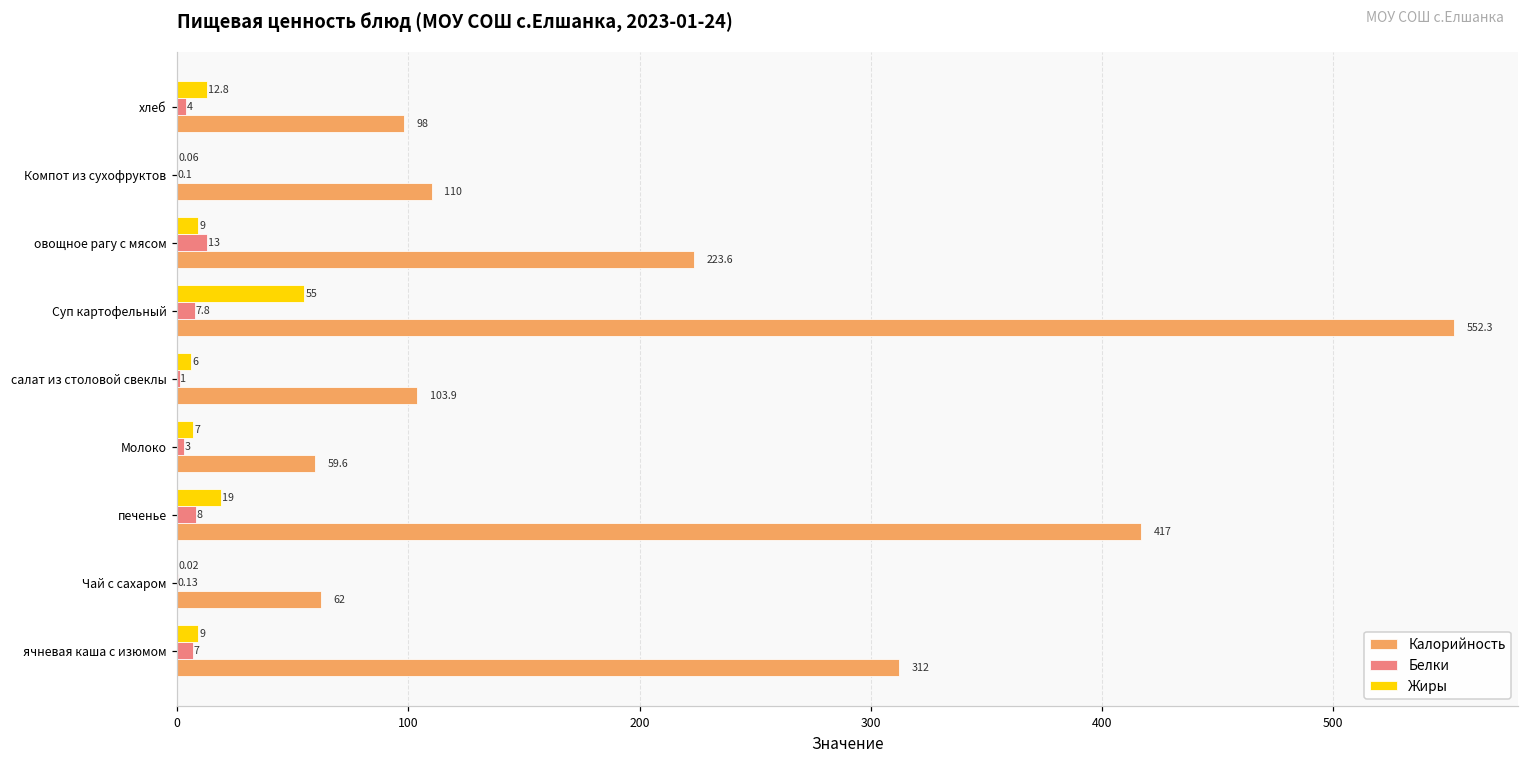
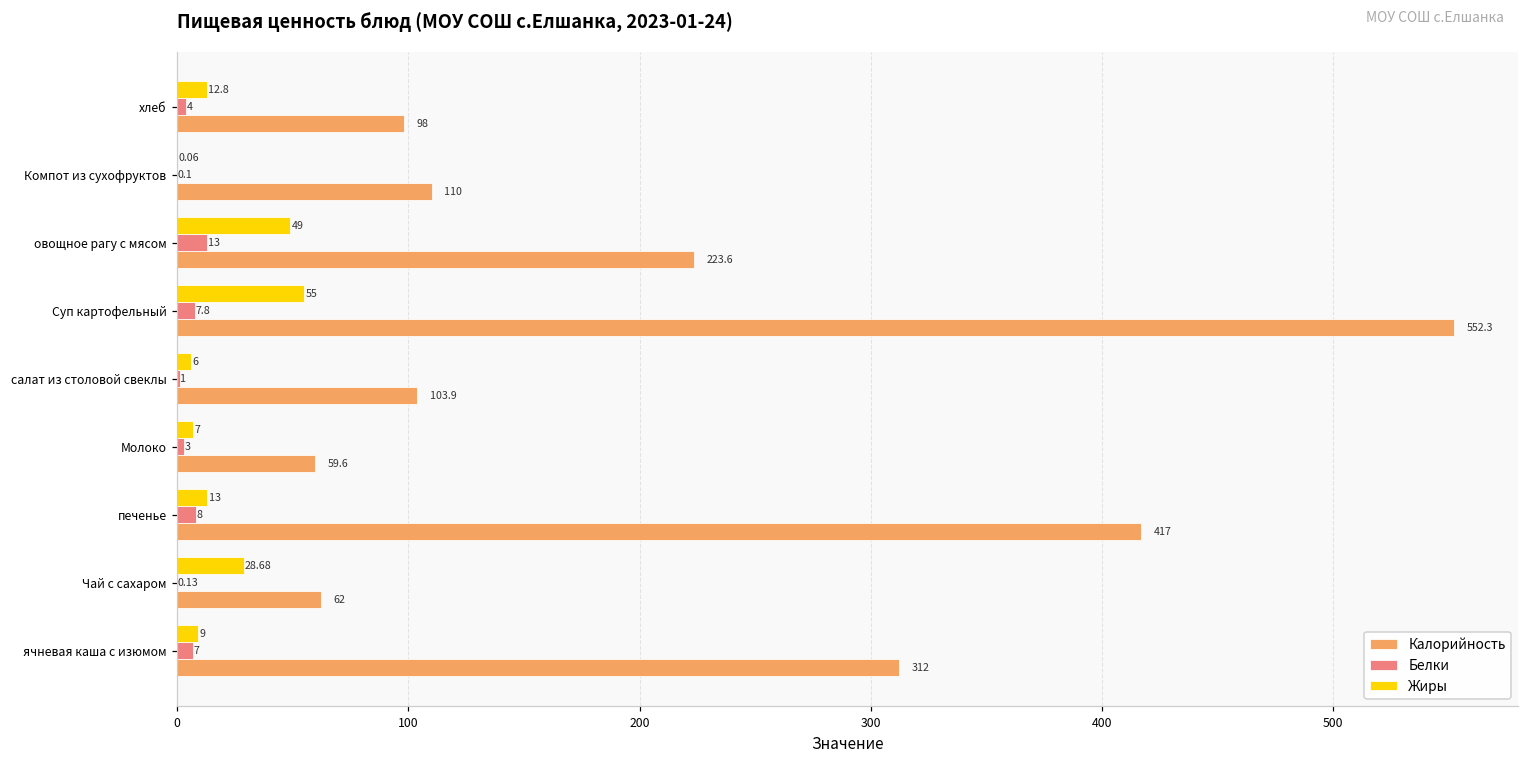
Жиры, овощное рагу с мясом: 9 -> 49
Жиры, печенье: 19 -> 13
Жиры, Чай с сахаром: 0.02 -> 28.68
